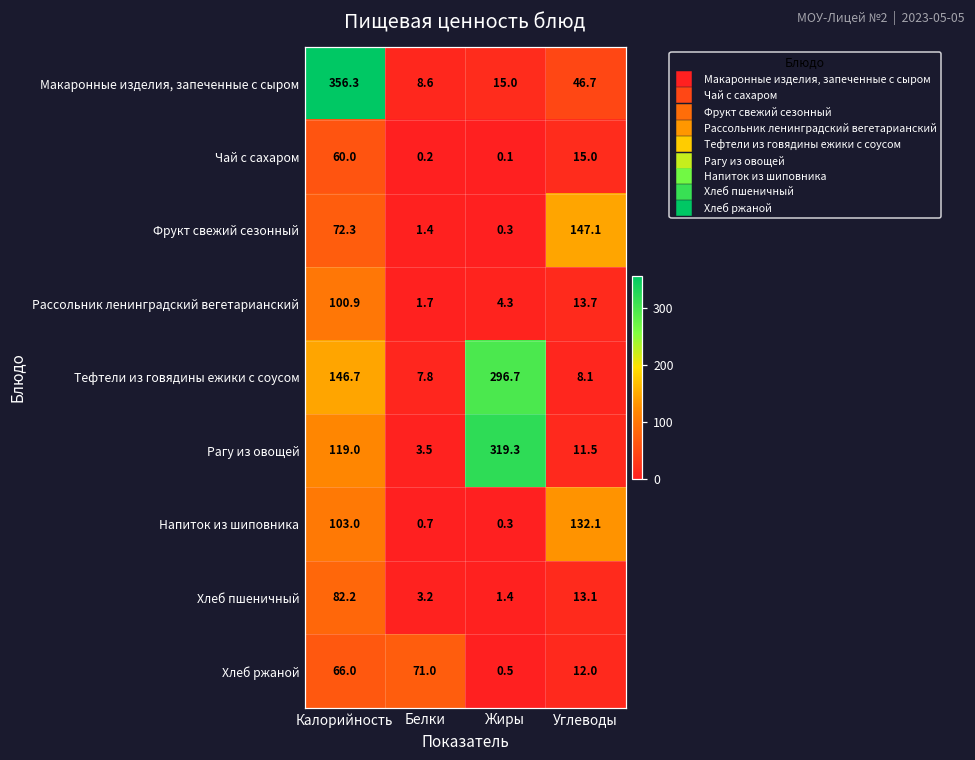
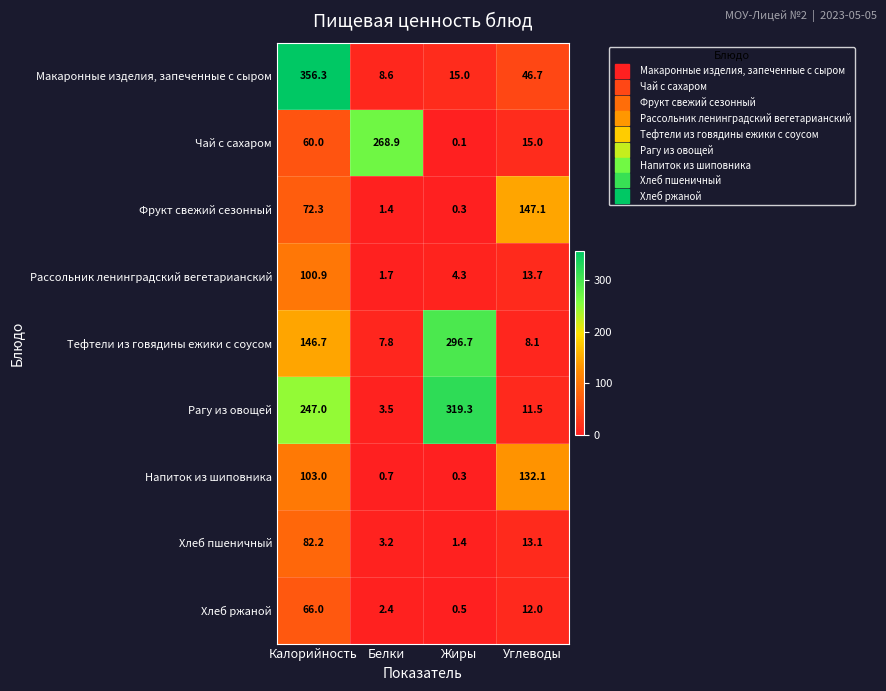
Чай с сахаром, Белки: 0.2 -> 268.9
Рагу из овощей, Калорийность: 119.0 -> 247.0
Хлеб ржаной, Белки: 71.0 -> 2.4
